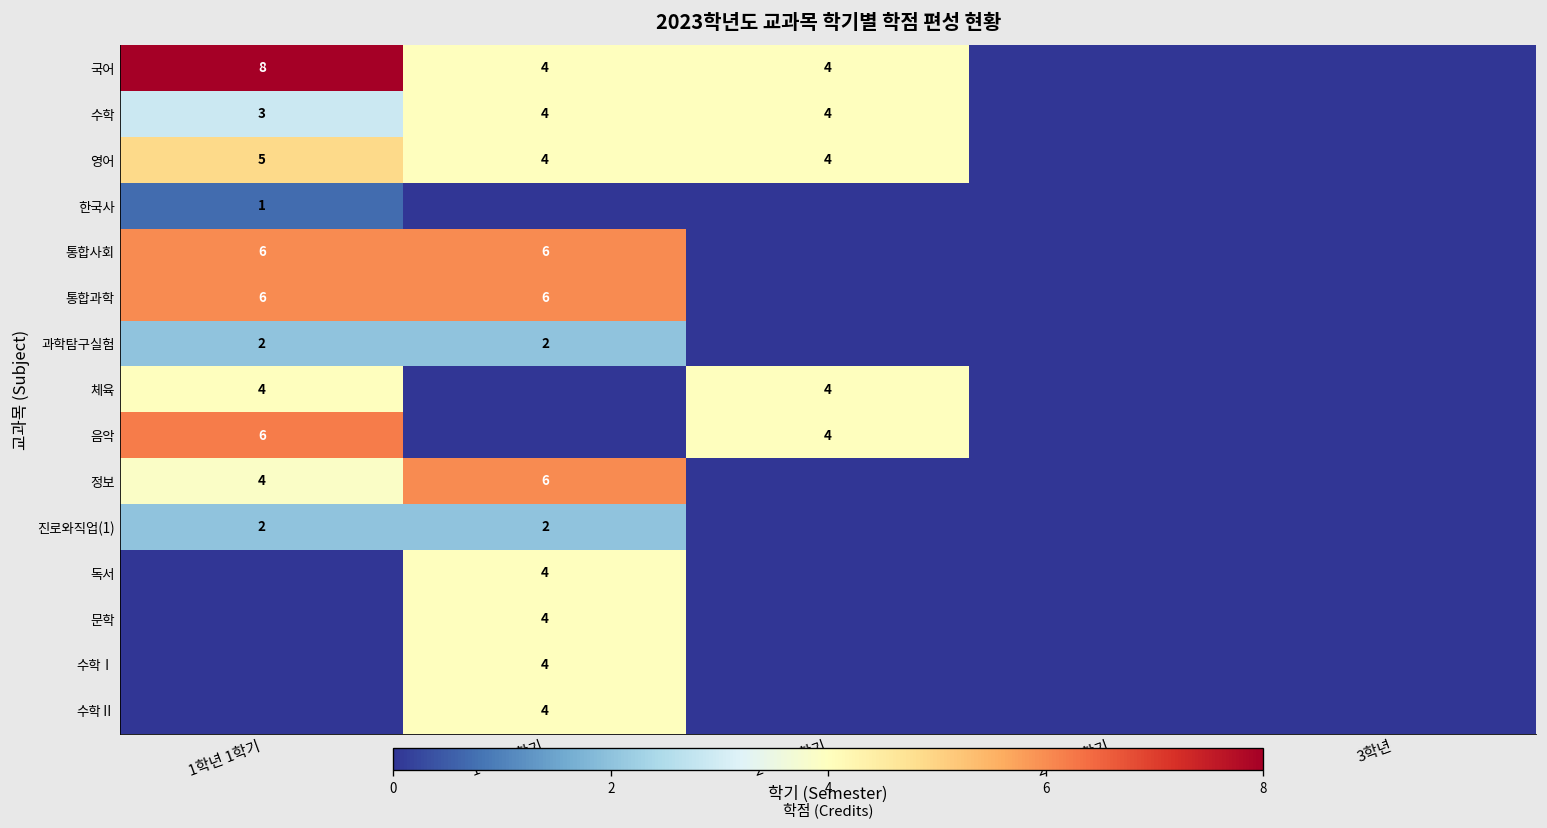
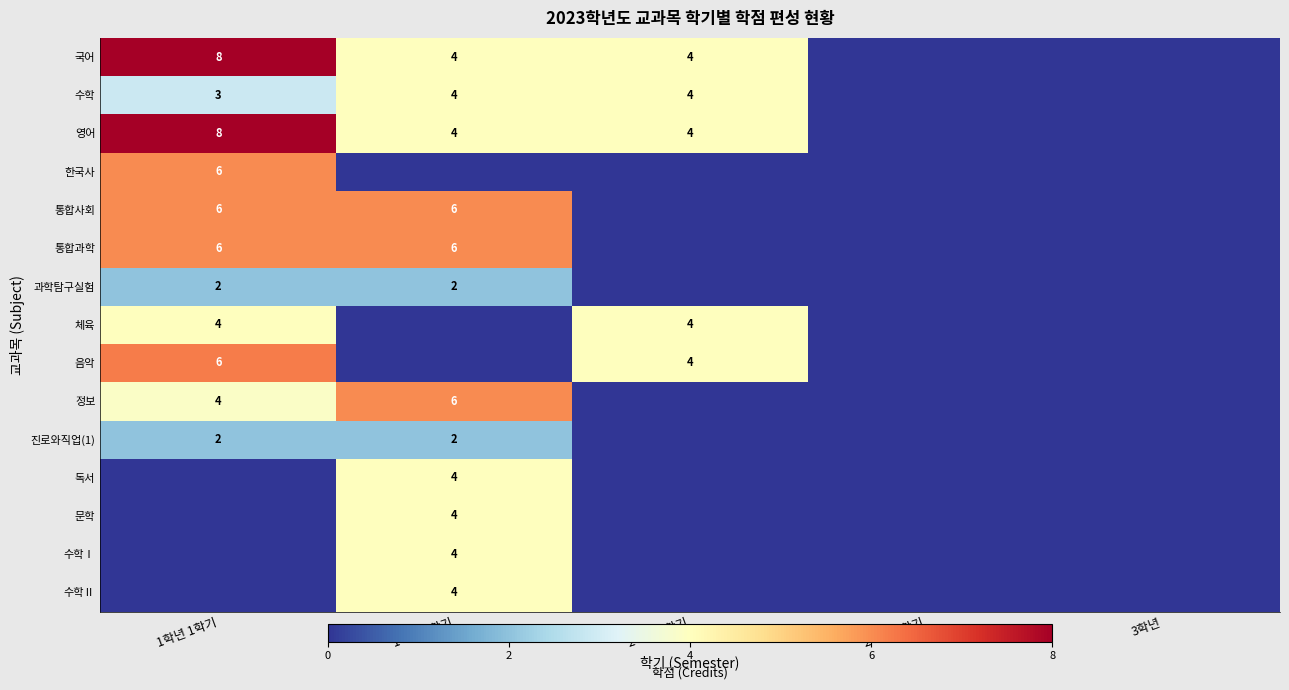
영어, 1학년 1학기: 5 -> 8
한국사, 1학년 1학기: 1 -> 6
